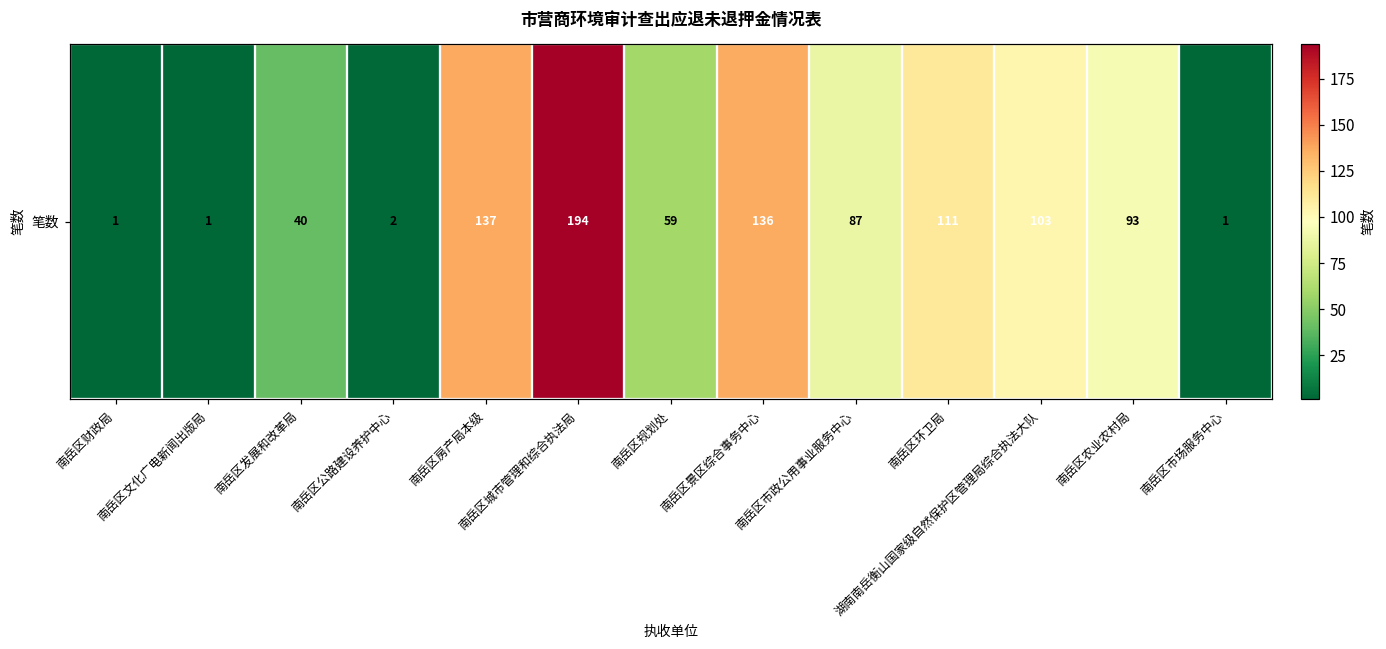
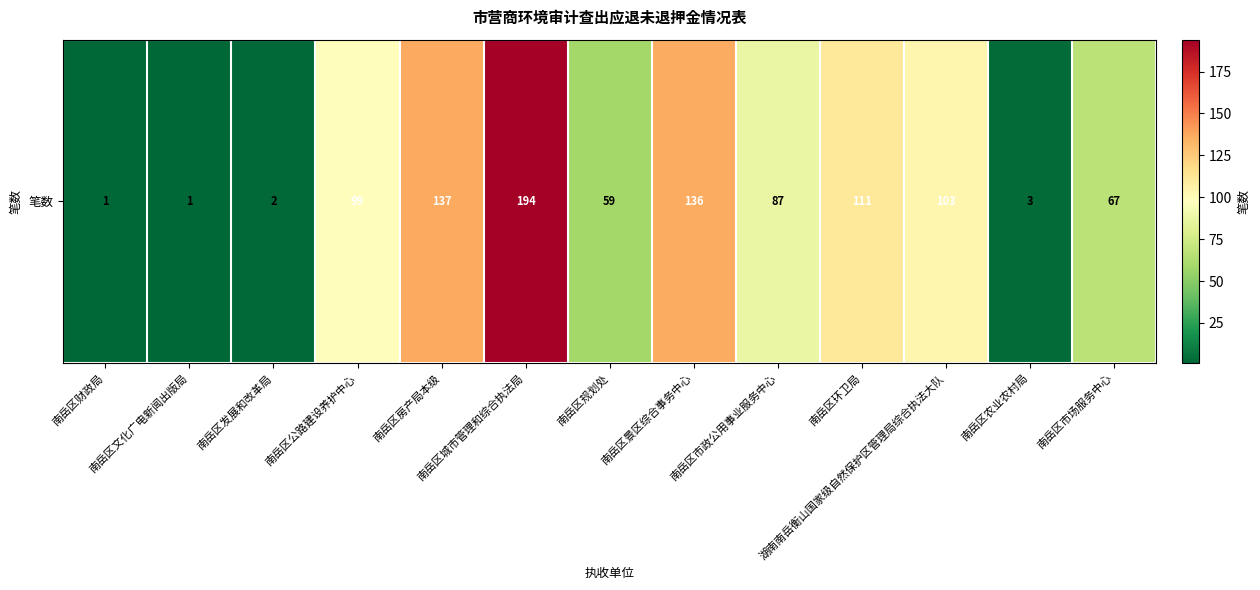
笔数, 南岳区发展和改革局: 40 -> 2
笔数, 南岳区公路建设养护中心: 2 -> 99
笔数, 南岳区农业农村局: 93 -> 3
笔数, 南岳区市场服务中心: 1 -> 67
